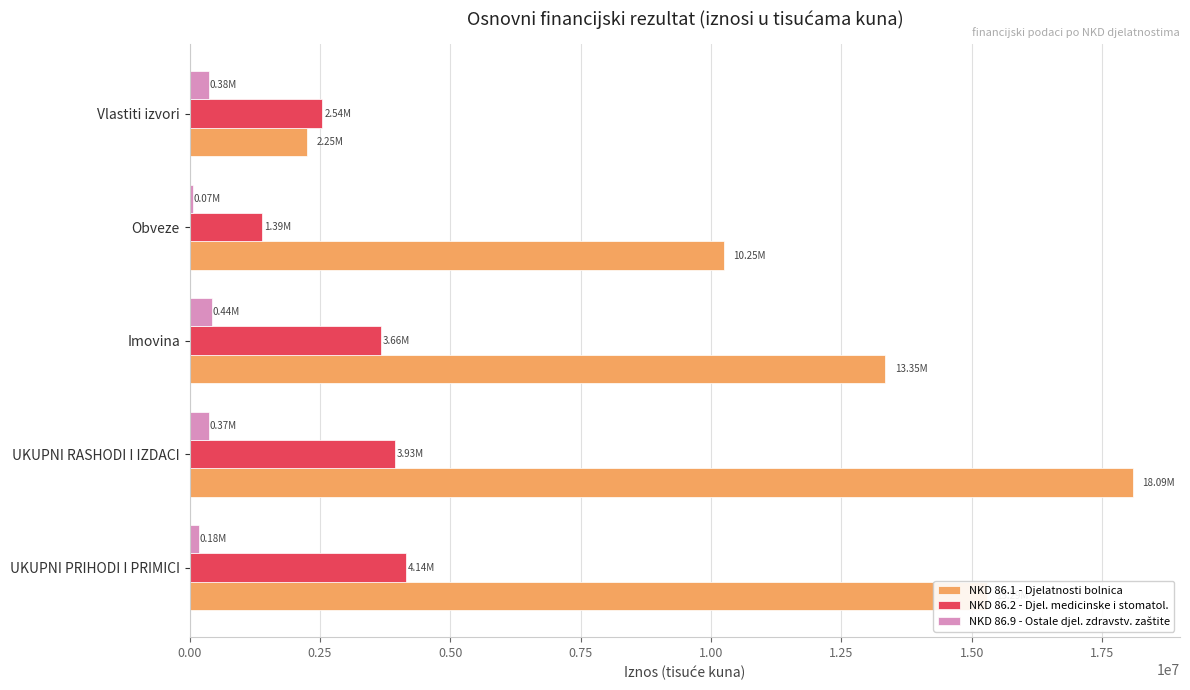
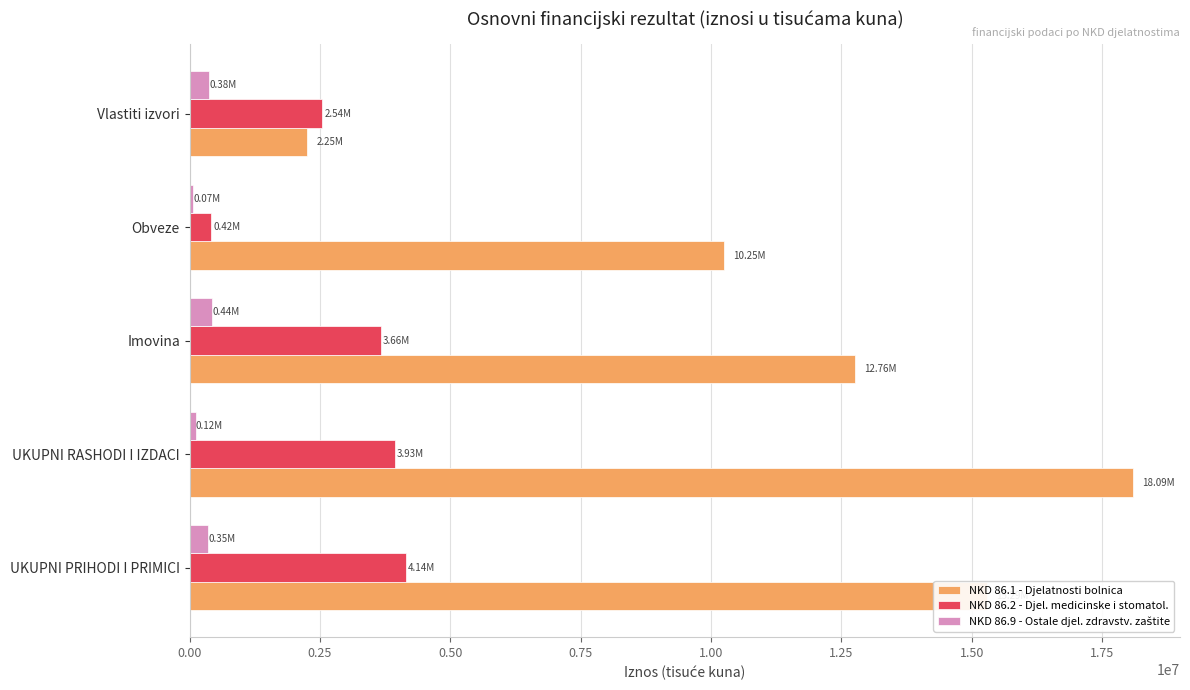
NKD 86.2 - Djel. medicinske i stomatol., Obveze: 1.39M -> 0.42M
NKD 86.1 - Djelatnosti bolnica, Imovina: 13.35M -> 12.76M
NKD 86.9 - Ostale djel. zdravstv. zaštite, UKUPNI RASHODI I IZDACI: 0.37M -> 0.12M
NKD 86.9 - Ostale djel. zdravstv. zaštite, UKUPNI PRIHODI I PRIMICI: 0.18M -> 0.35M
